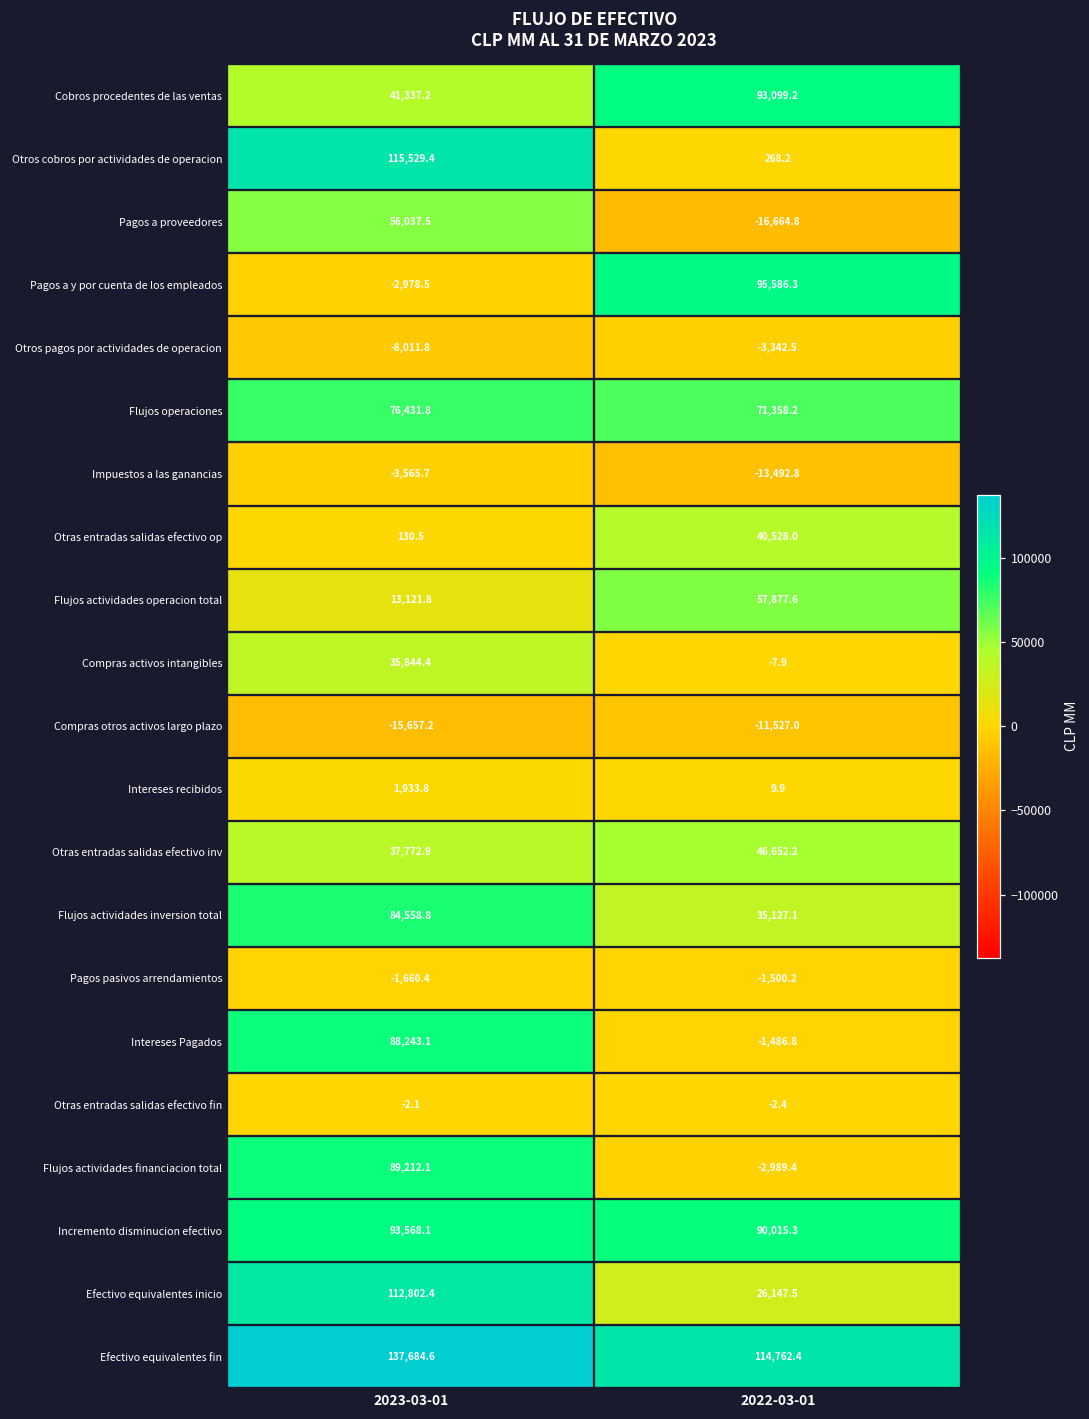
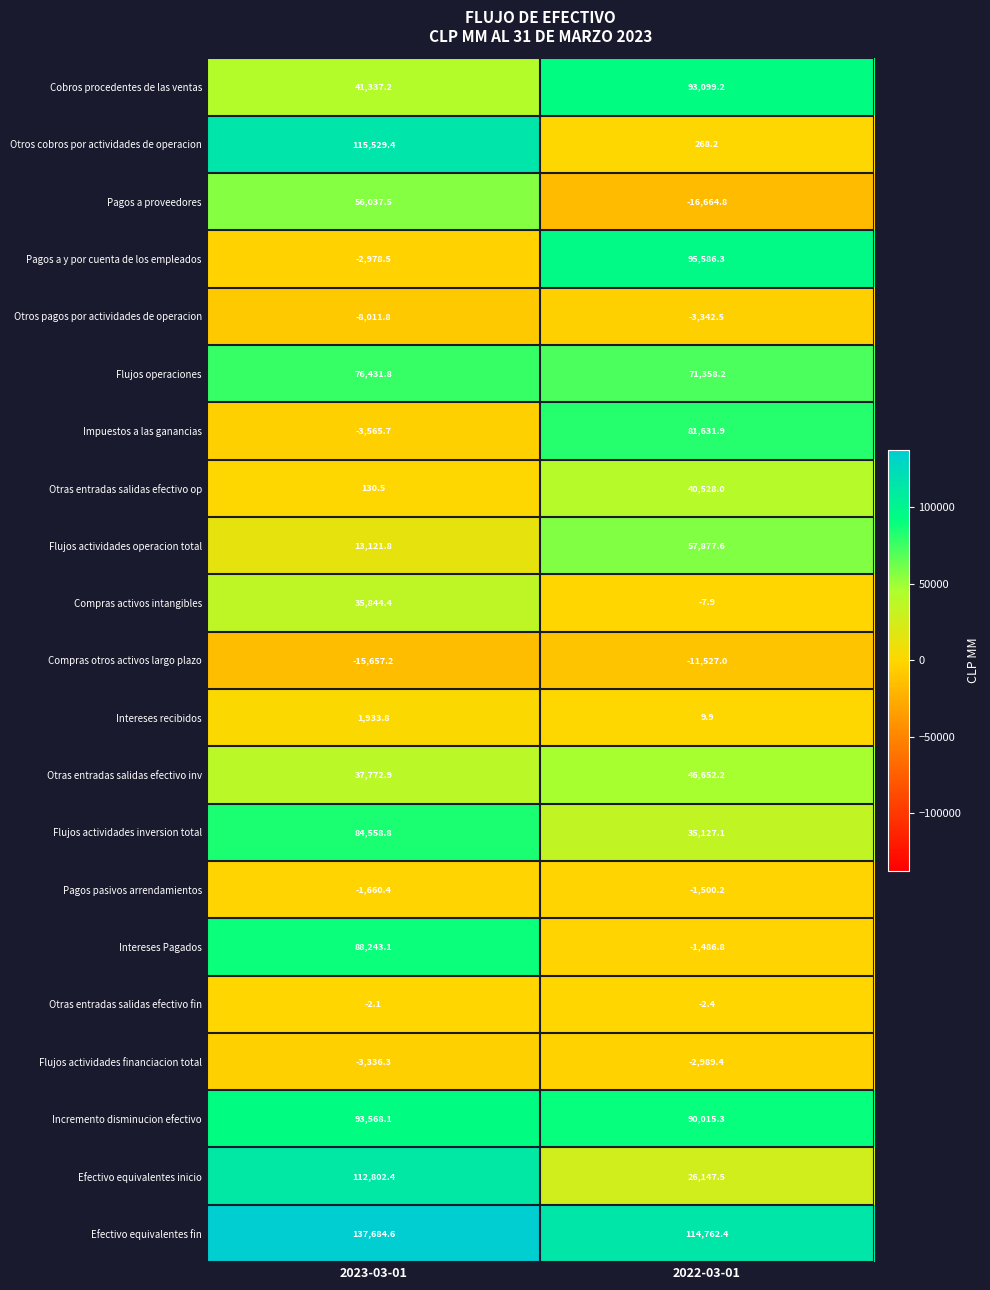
Impuestos a las ganancias, 2022-03-01: -13,492.8 -> 81,631.9
Flujos actividades financiacion total, 2023-03-01: 89,212.1 -> -3,336.3
